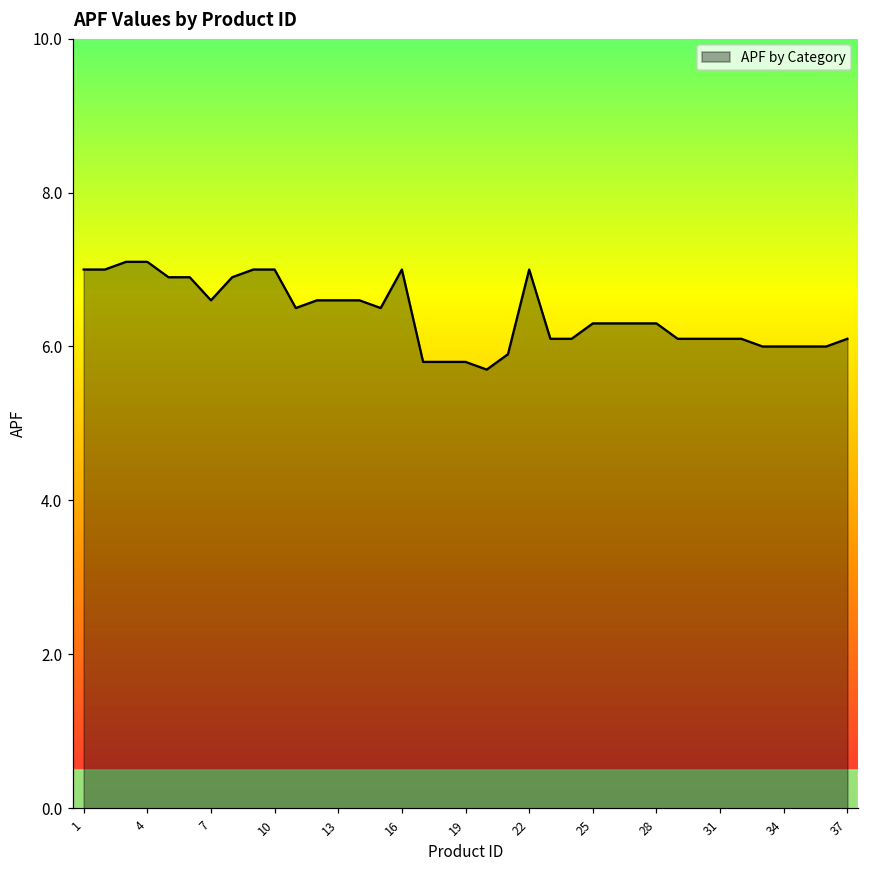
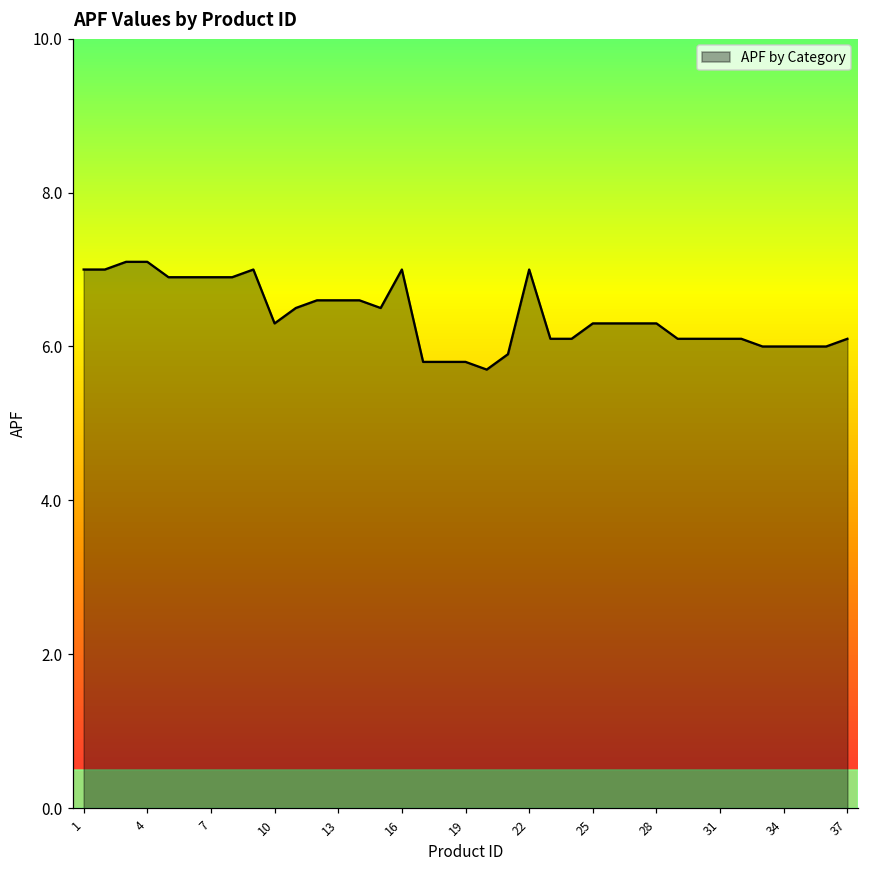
7: 6.6 -> 6.9
10: 7.0 -> 6.3
